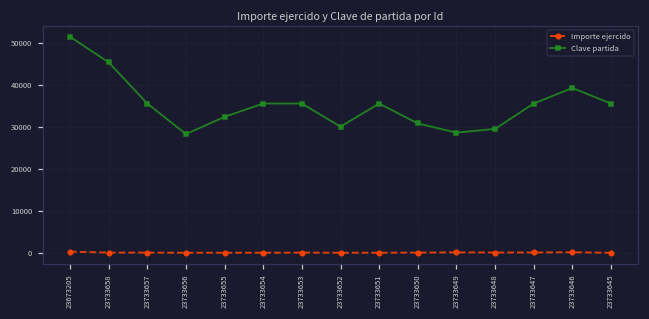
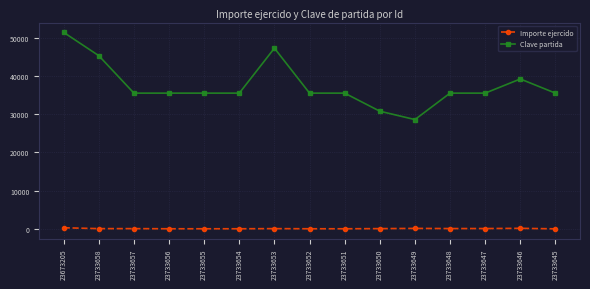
Clave partida, 23733656: 28000 -> 36000
Clave partida, 23733655: 32000 -> 36000
Clave partida, 23733653: 36000 -> 47000
Clave partida, 23733652: 30000 -> 36000
Clave partida, 23733648: 29000 -> 36000
